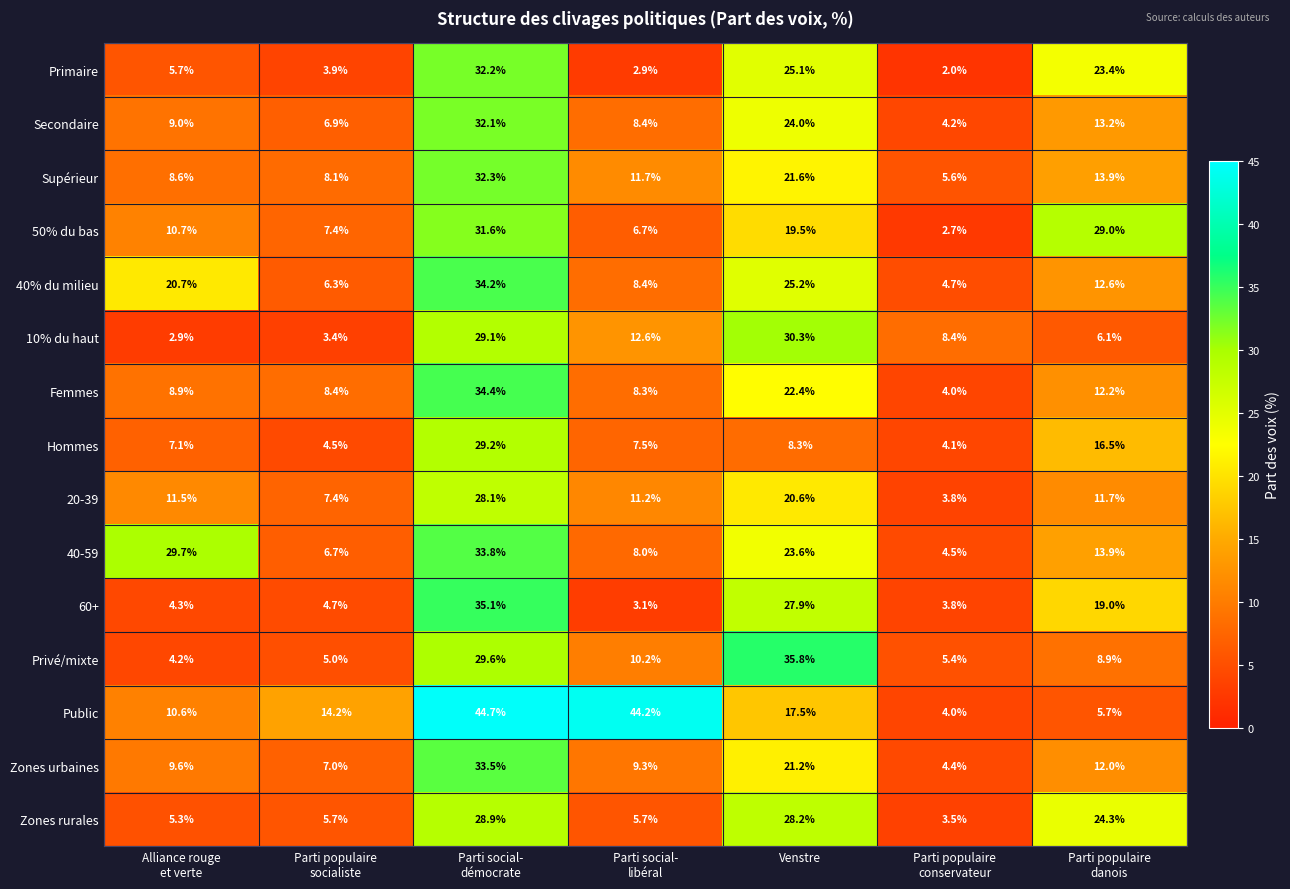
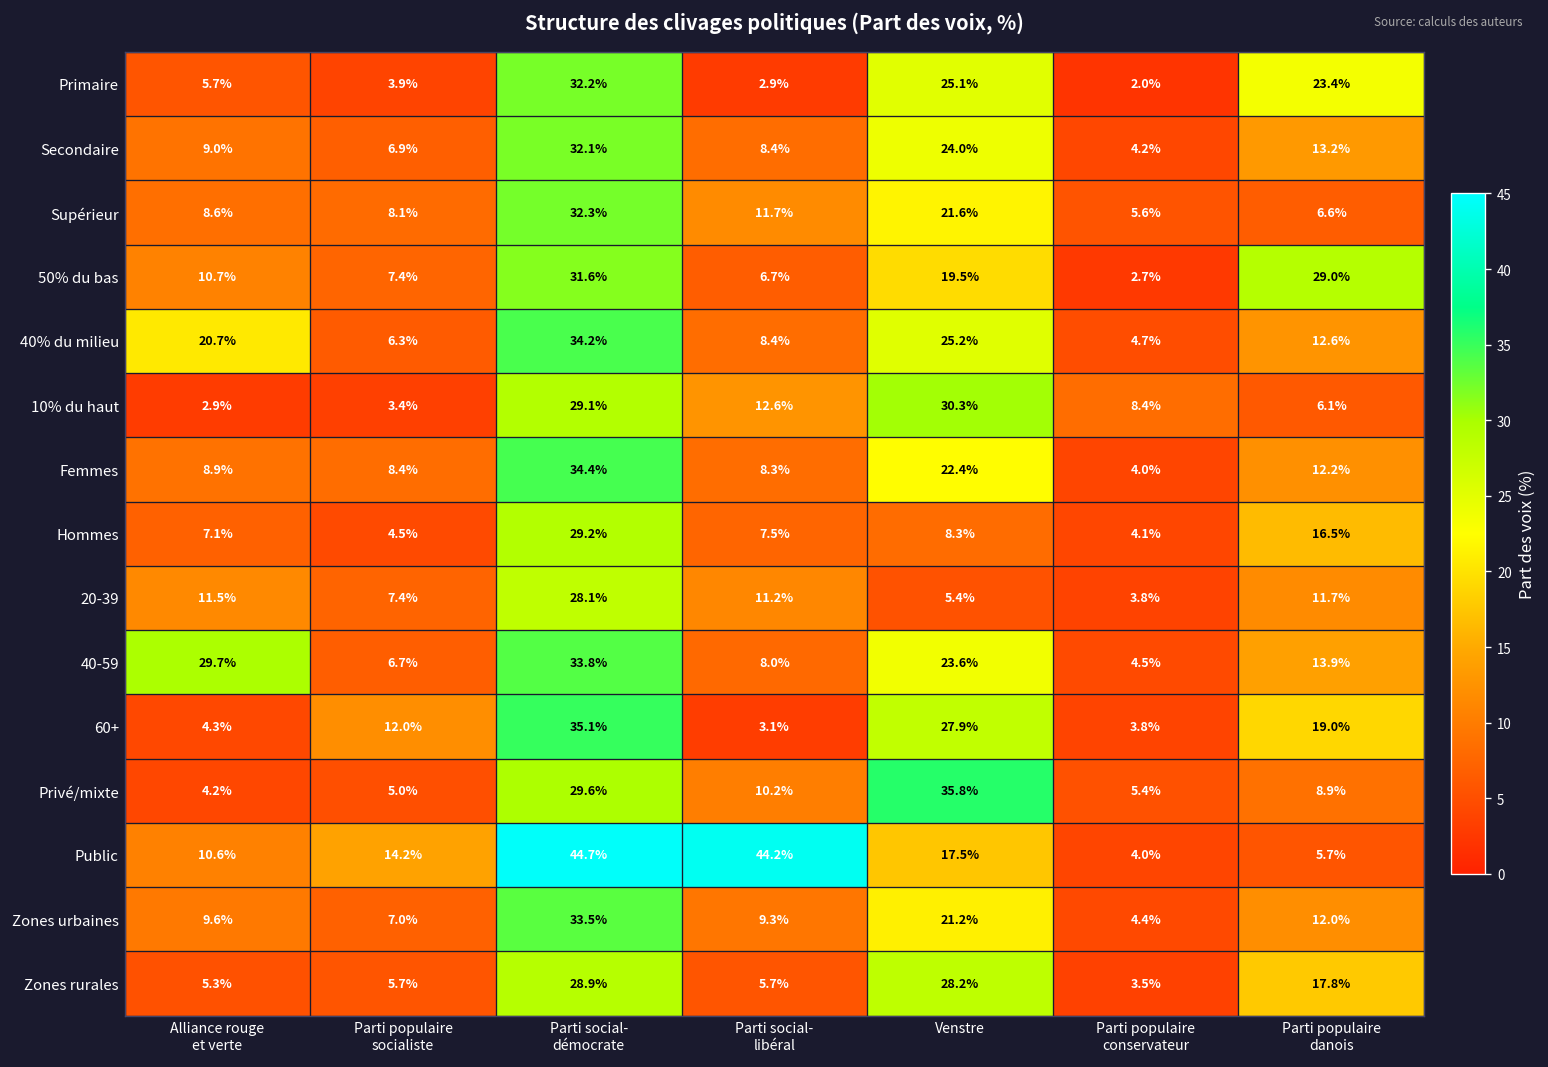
Supérieur, Parti populaire danois: 13.9% -> 6.6%
20-39, Venstre: 20.6% -> 5.4%
60+, Parti populaire socialiste: 4.7% -> 12.0%
Zones rurales, Parti populaire danois: 24.3% -> 17.8%
